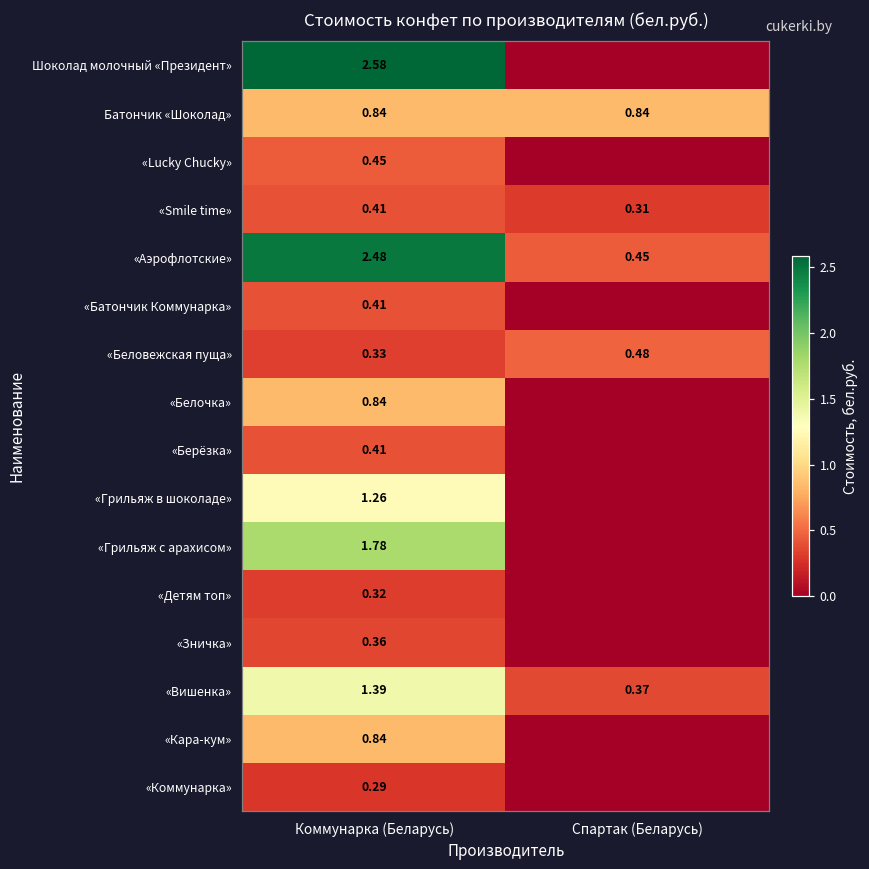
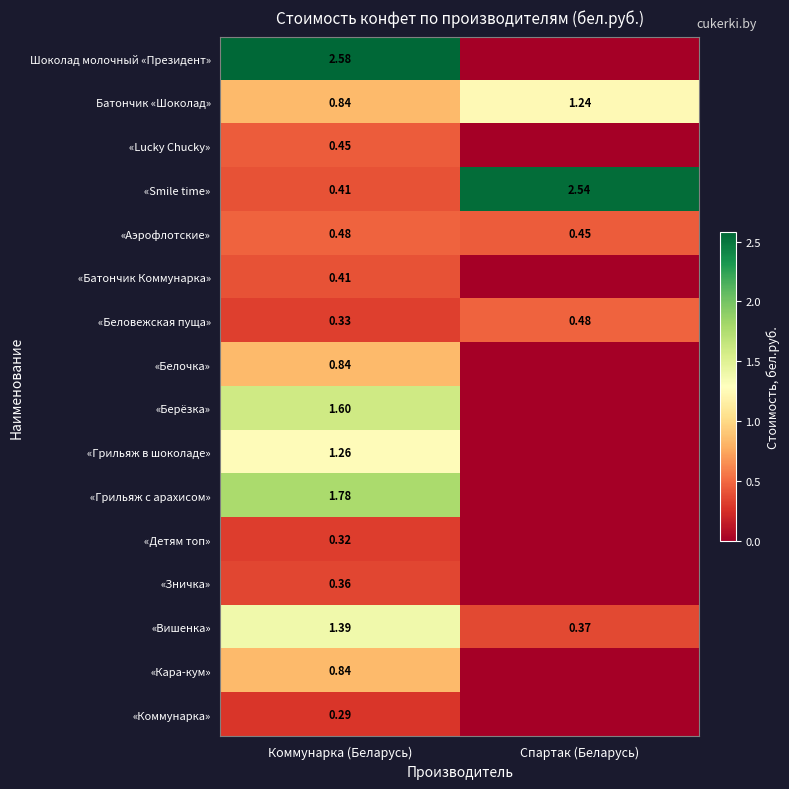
Батончик «Шоколад», Спартак (Беларусь): 0.84 -> 1.24
«Smile time», Спартак (Беларусь): 0.31 -> 2.54
«Аэрофлотские», Коммунарка (Беларусь): 2.48 -> 0.48
«Берёзка», Коммунарка (Беларусь): 0.41 -> 1.60
